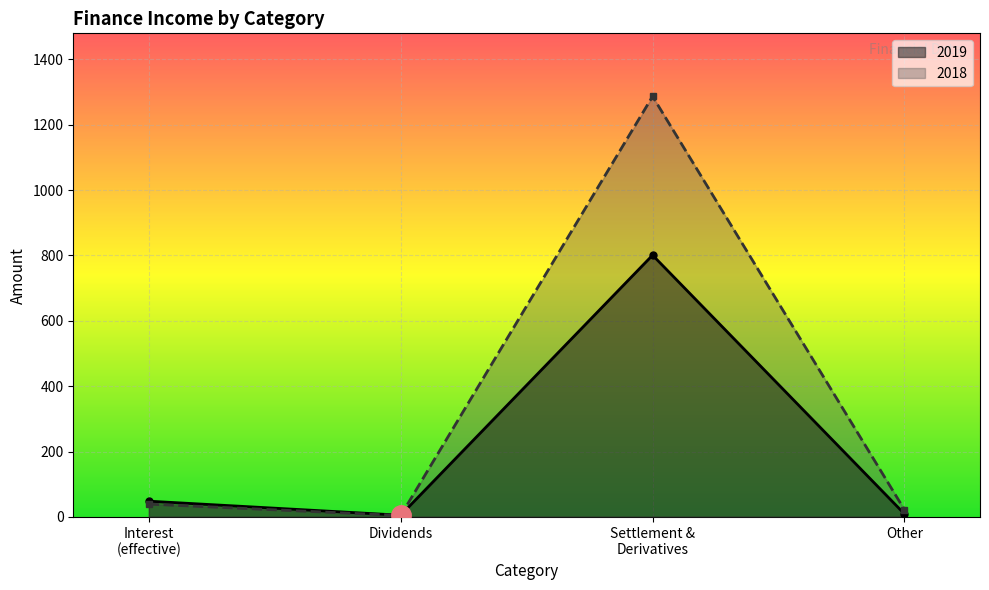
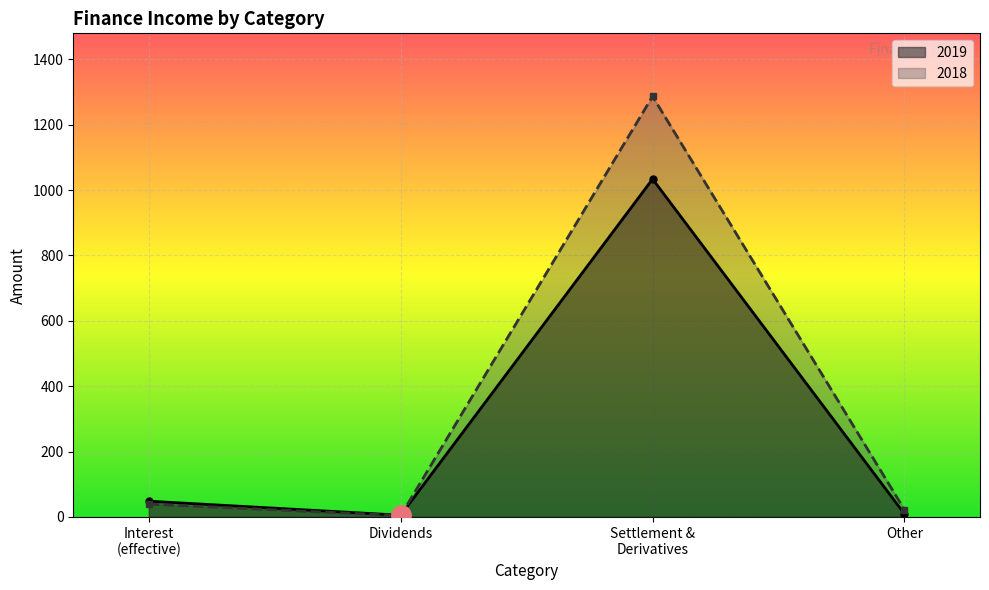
2019, Settlement & Derivatives: 800 -> 1030
